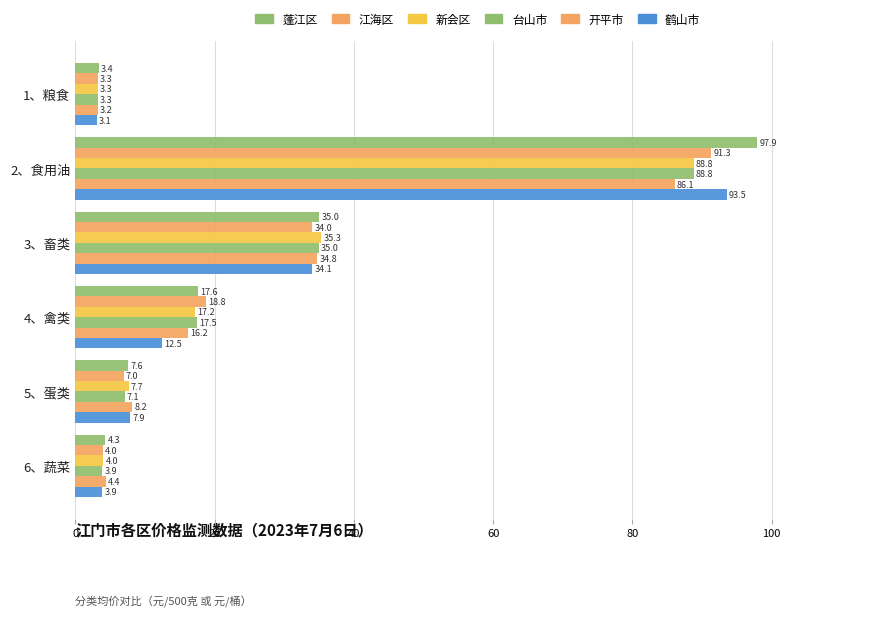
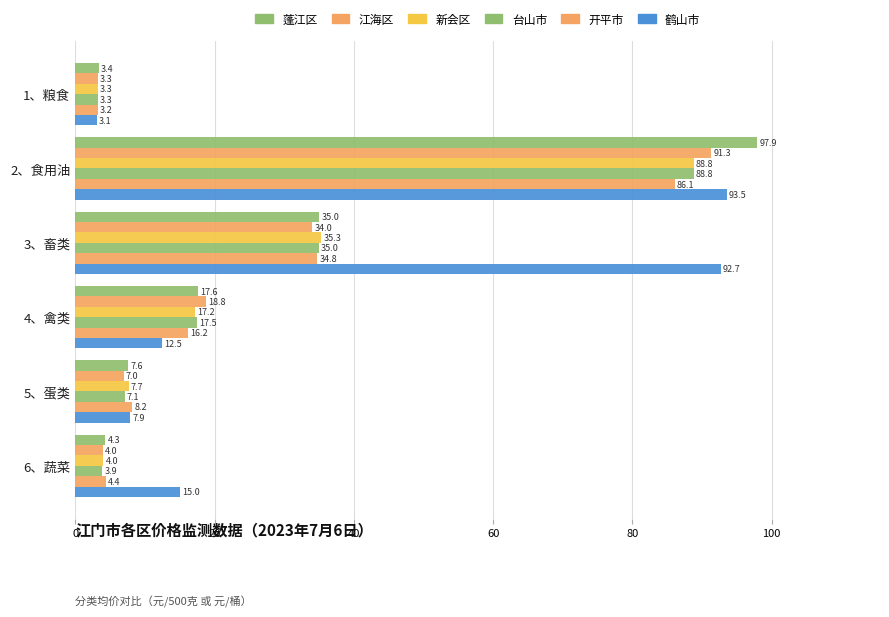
鹤山市, 3、畜类: 34.1 -> 92.7
鹤山市, 6、蔬菜: 3.9 -> 15.0
